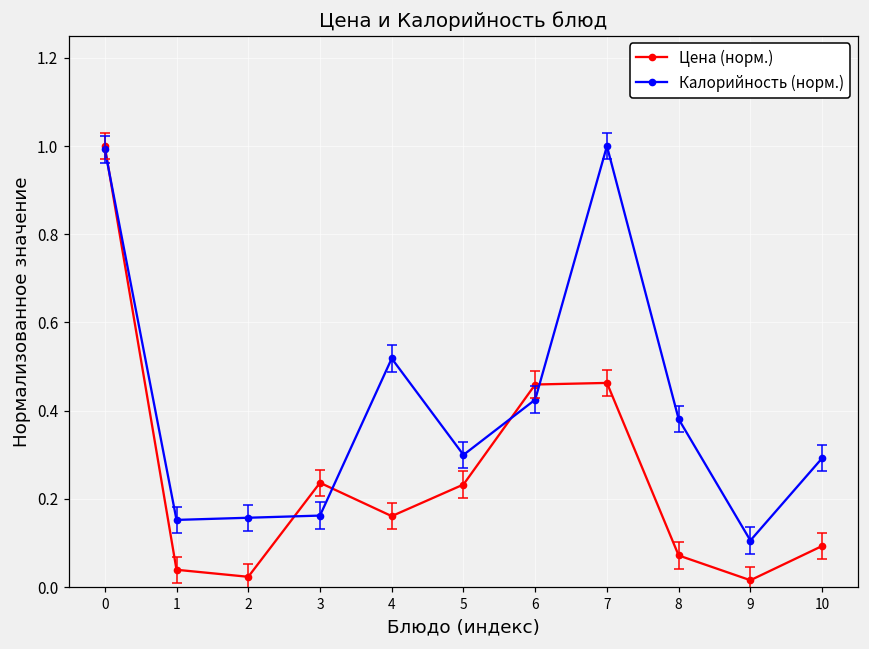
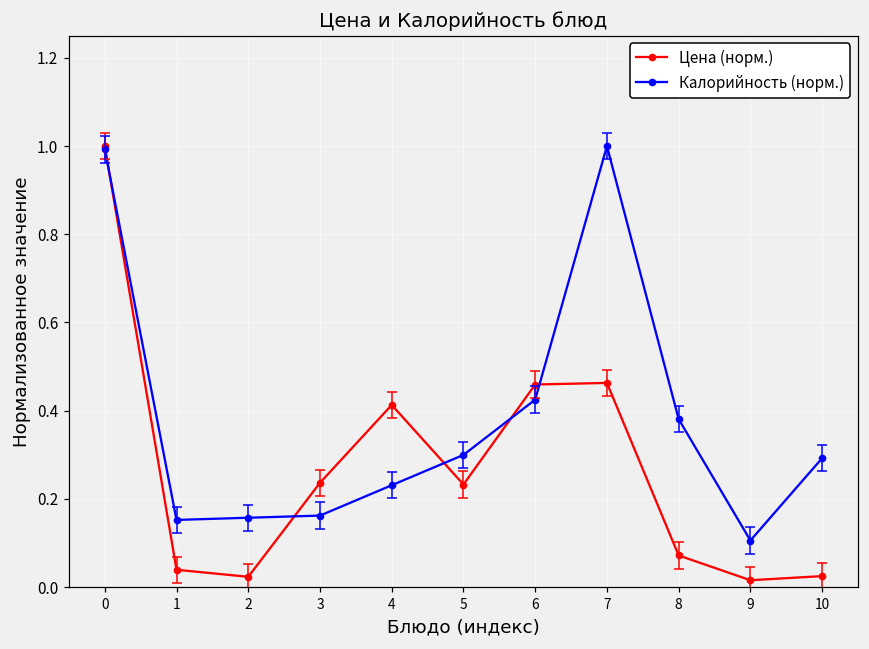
Цена (норм.), 4: 0.16 -> 0.41
Калорийность (норм.), 4: 0.52 -> 0.23
Цена (норм.), 10: 0.09 -> 0.02
